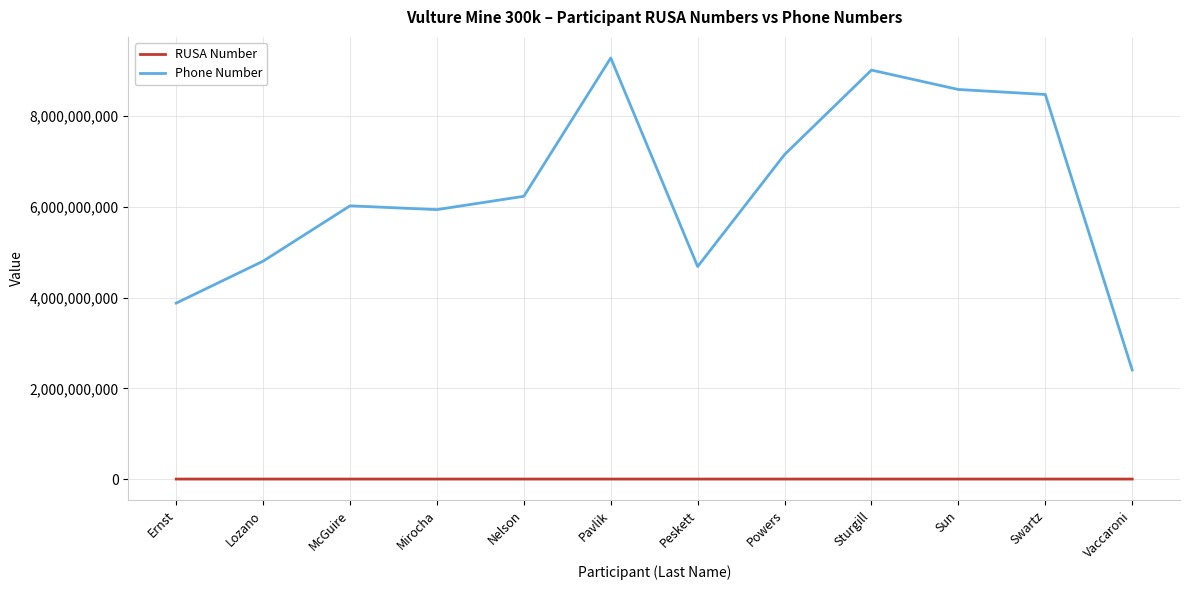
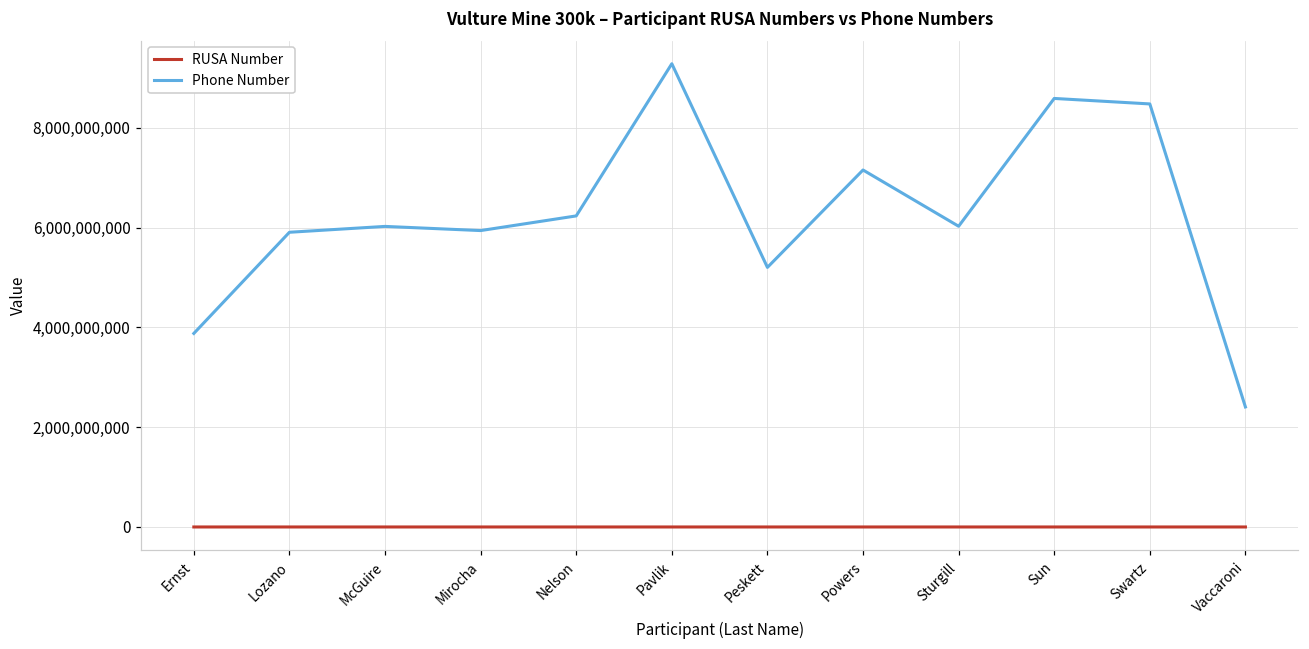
Phone Number, Lozano: 4,800,000,000 -> 5,900,000,000
Phone Number, Peskett: 4,700,000,000 -> 5,200,000,000
Phone Number, Sturgill: 9,000,000,000 -> 6,000,000,000
